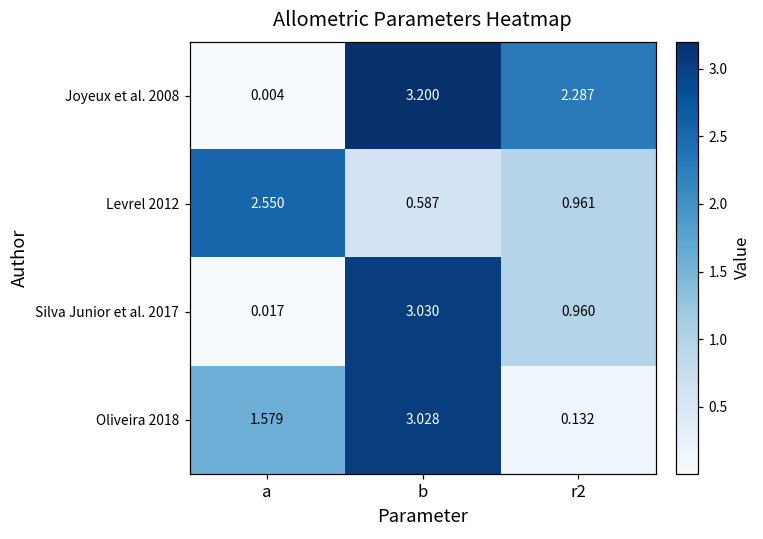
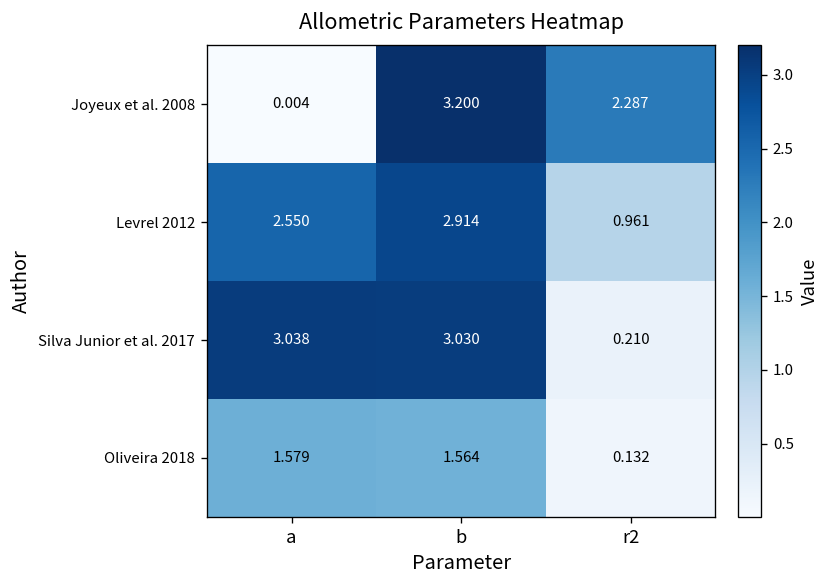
Levrel 2012, b: 0.587 -> 2.914
Silva Junior et al. 2017, a: 0.017 -> 3.038
Silva Junior et al. 2017, r2: 0.960 -> 0.210
Oliveira 2018, b: 3.028 -> 1.564
